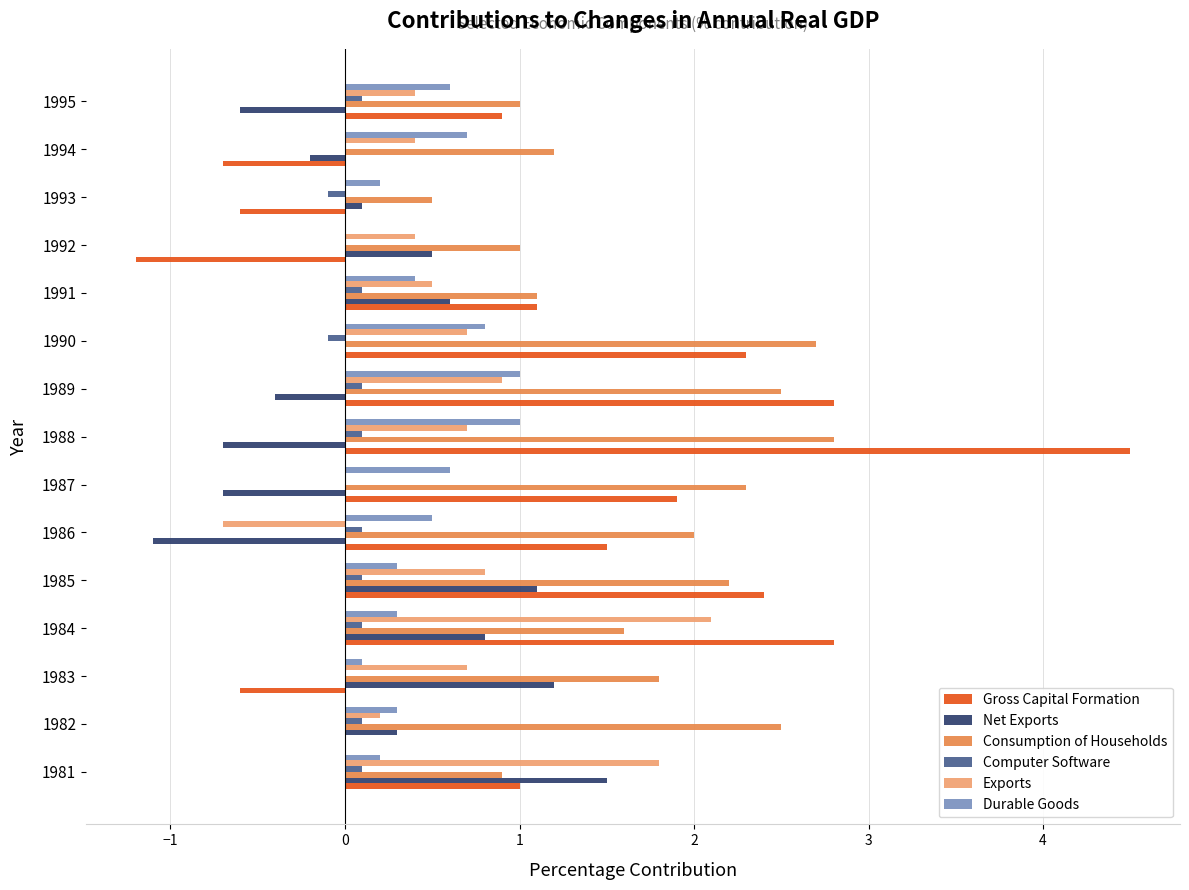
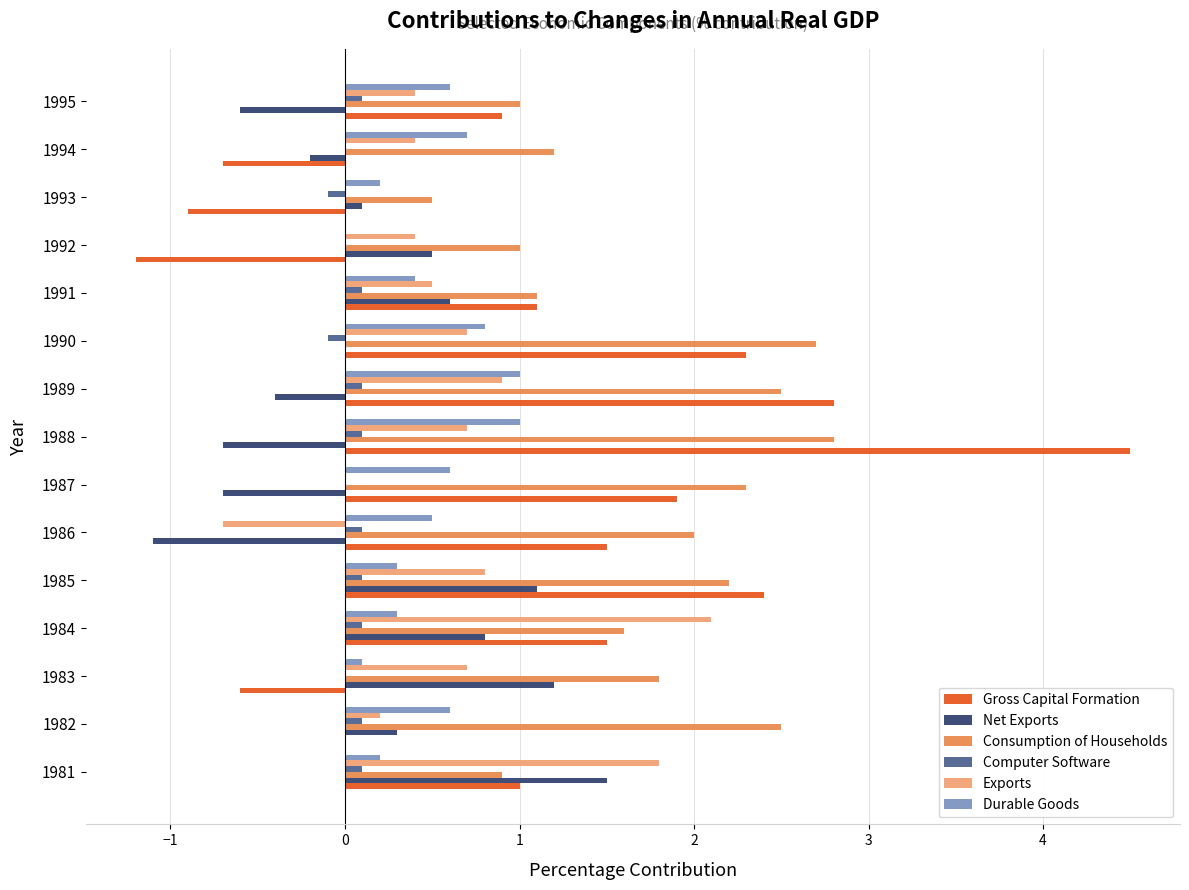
Gross Capital Formation, 1993: -0.6 -> -0.9
Gross Capital Formation, 1984: 2.8 -> 1.5
Durable Goods, 1982: 0.3 -> 0.6
